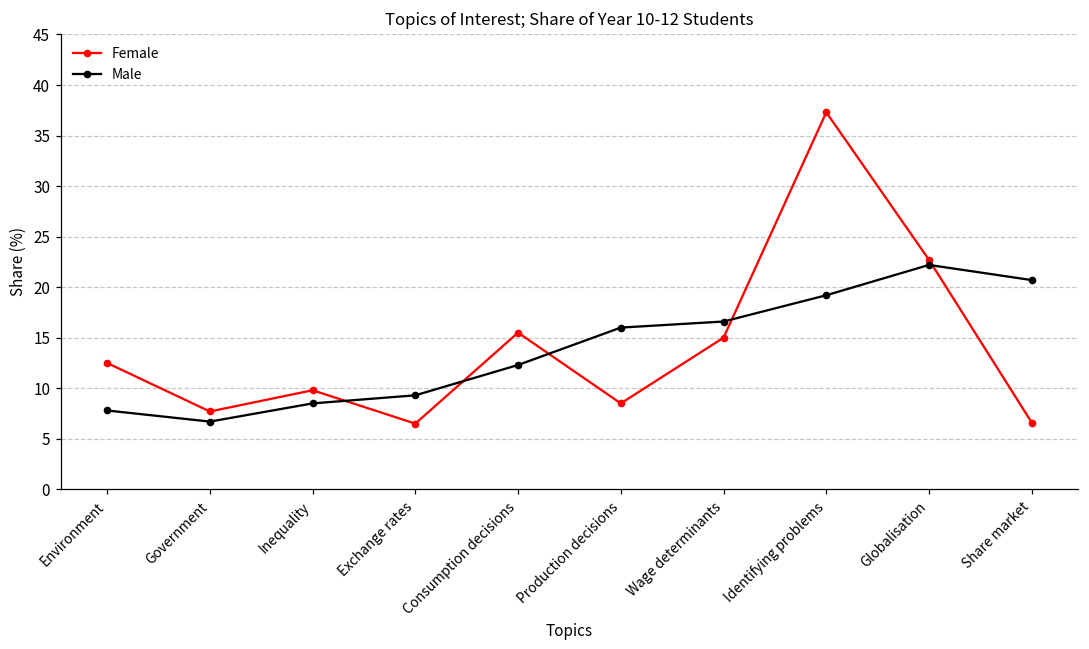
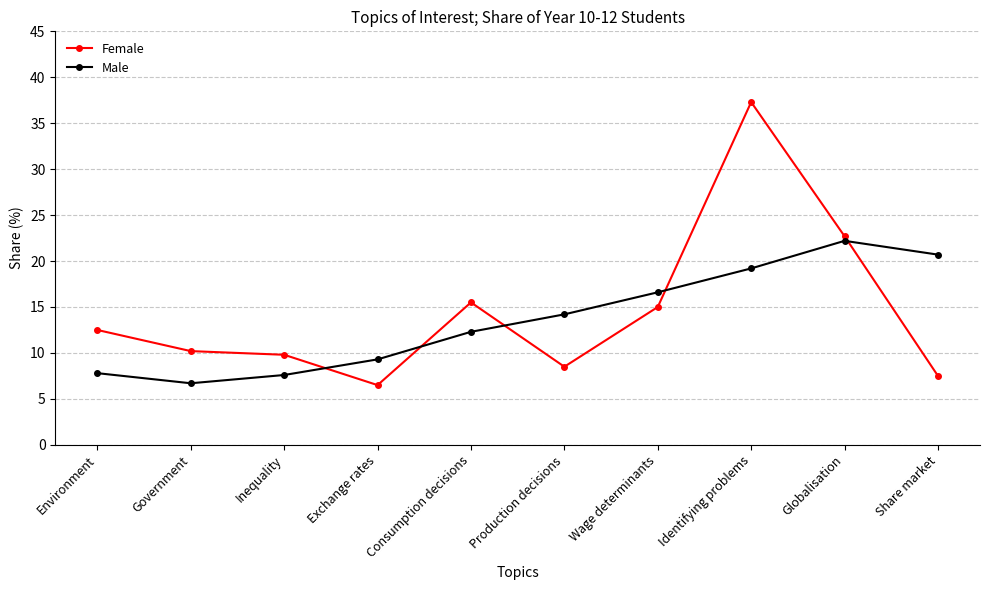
Female, Government: 8 -> 10
Male, Inequality: 9 -> 8
Male, Production decisions: 16 -> 14
Female, Share market: 7 -> 8
